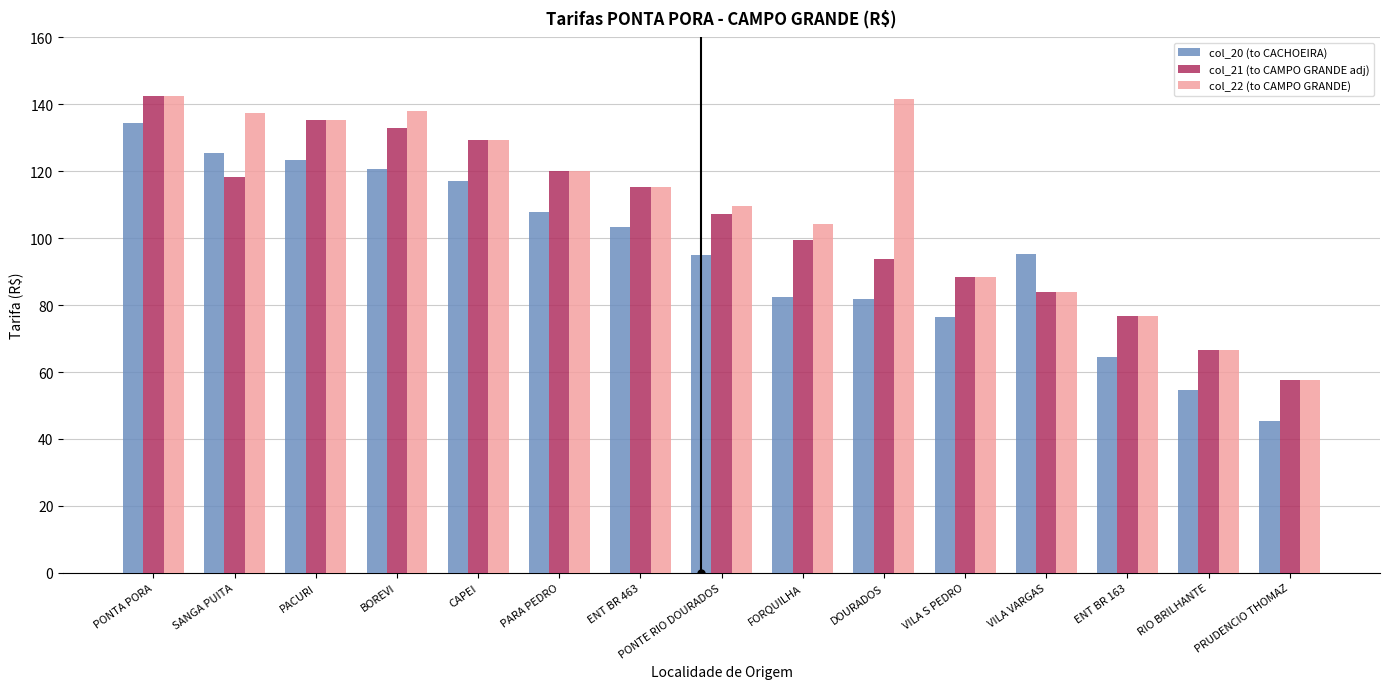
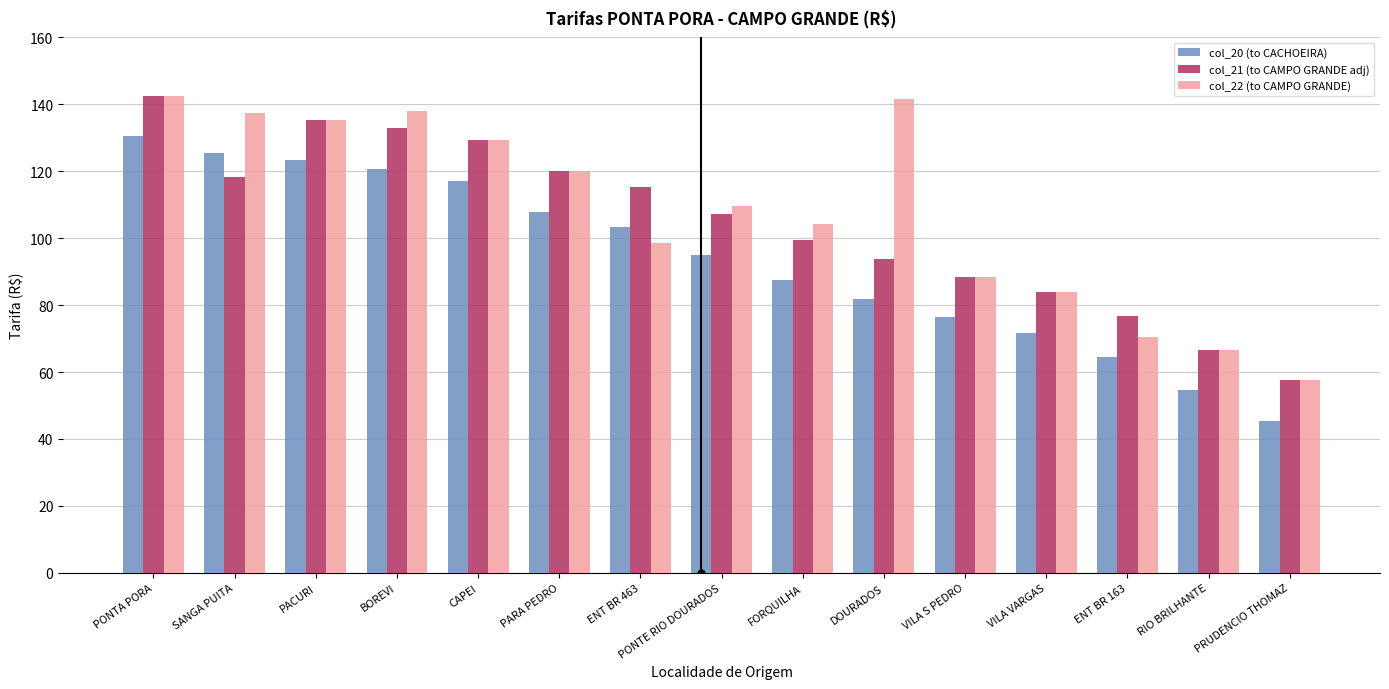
col_20 (to CACHOEIRA), PONTA PORA: 134 -> 130
col_22 (to CAMPO GRANDE), ENT BR 463: 115 -> 99
col_20 (to CACHOEIRA), FORQUILHA: 83 -> 88
col_20 (to CACHOEIRA), VILA VARGAS: 95 -> 72
col_22 (to CAMPO GRANDE), ENT BR 163: 77 -> 71
